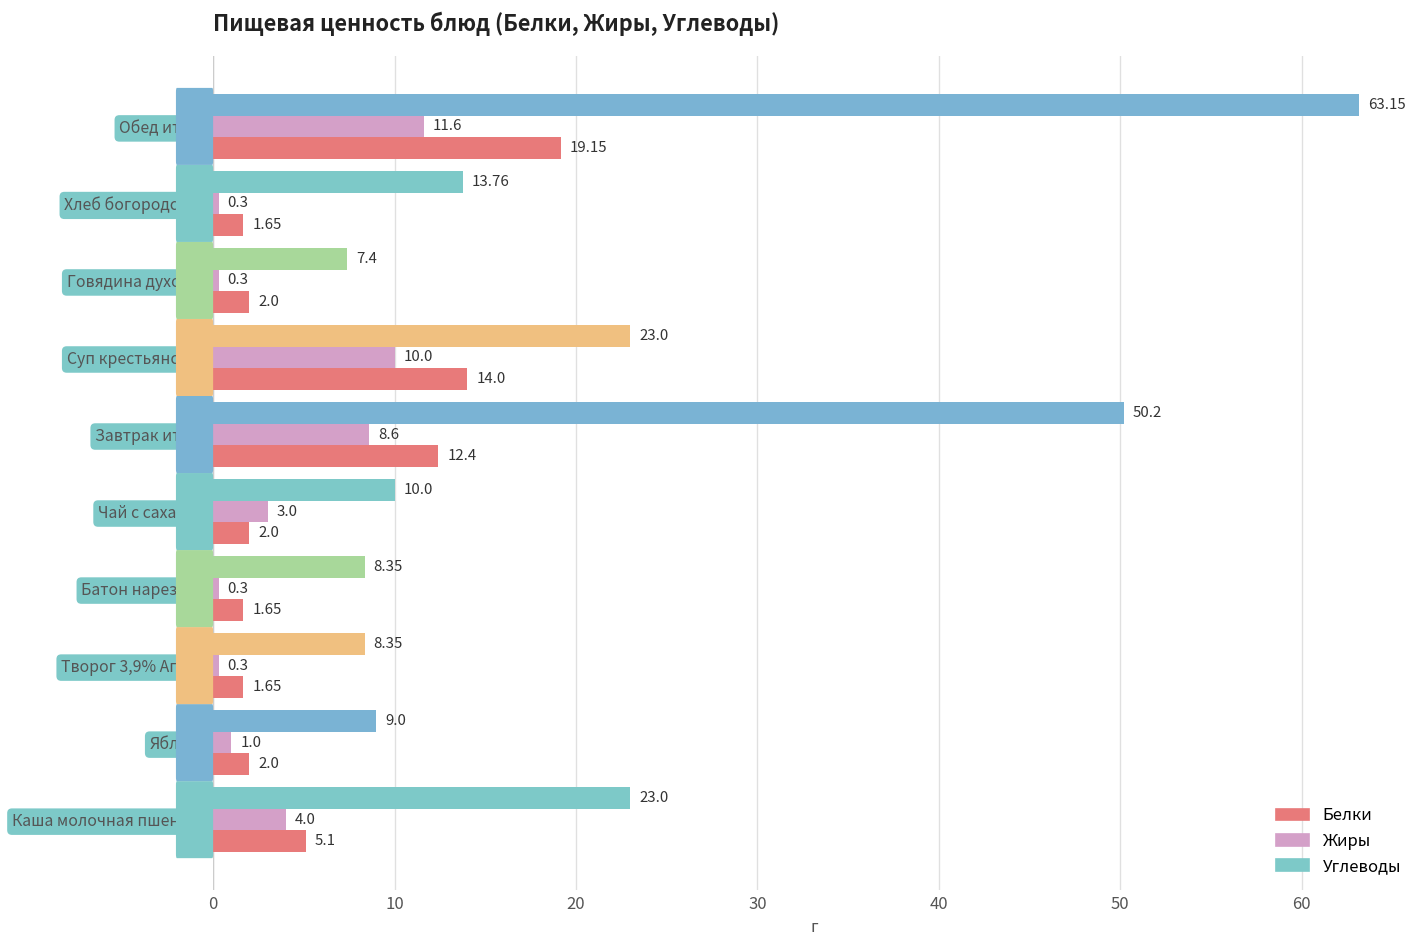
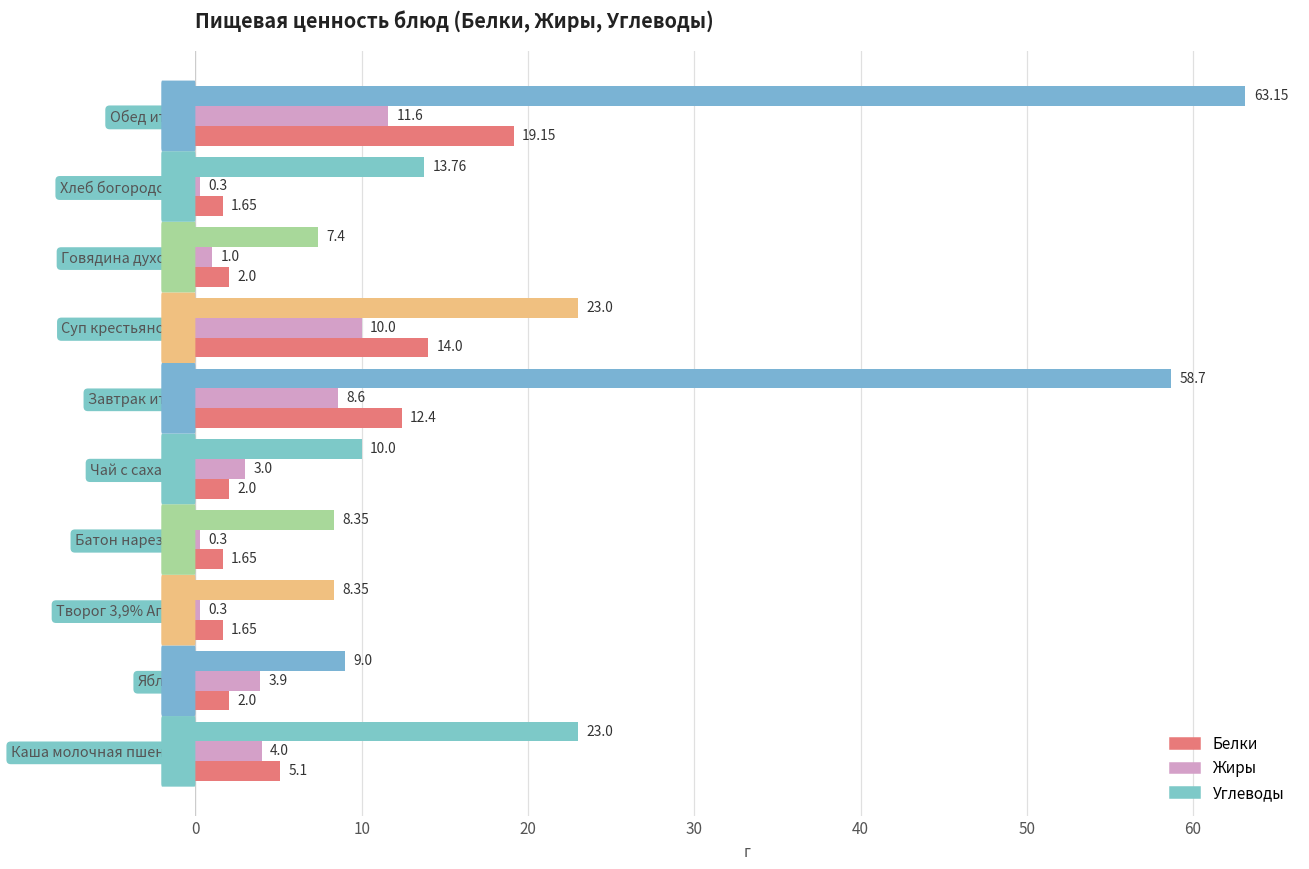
Жиры, Говядина духовая: 0.3 -> 1.0
Углеводы, Завтрак итого: 50.2 -> 58.7
Жиры, Яблоко: 1.0 -> 3.9
